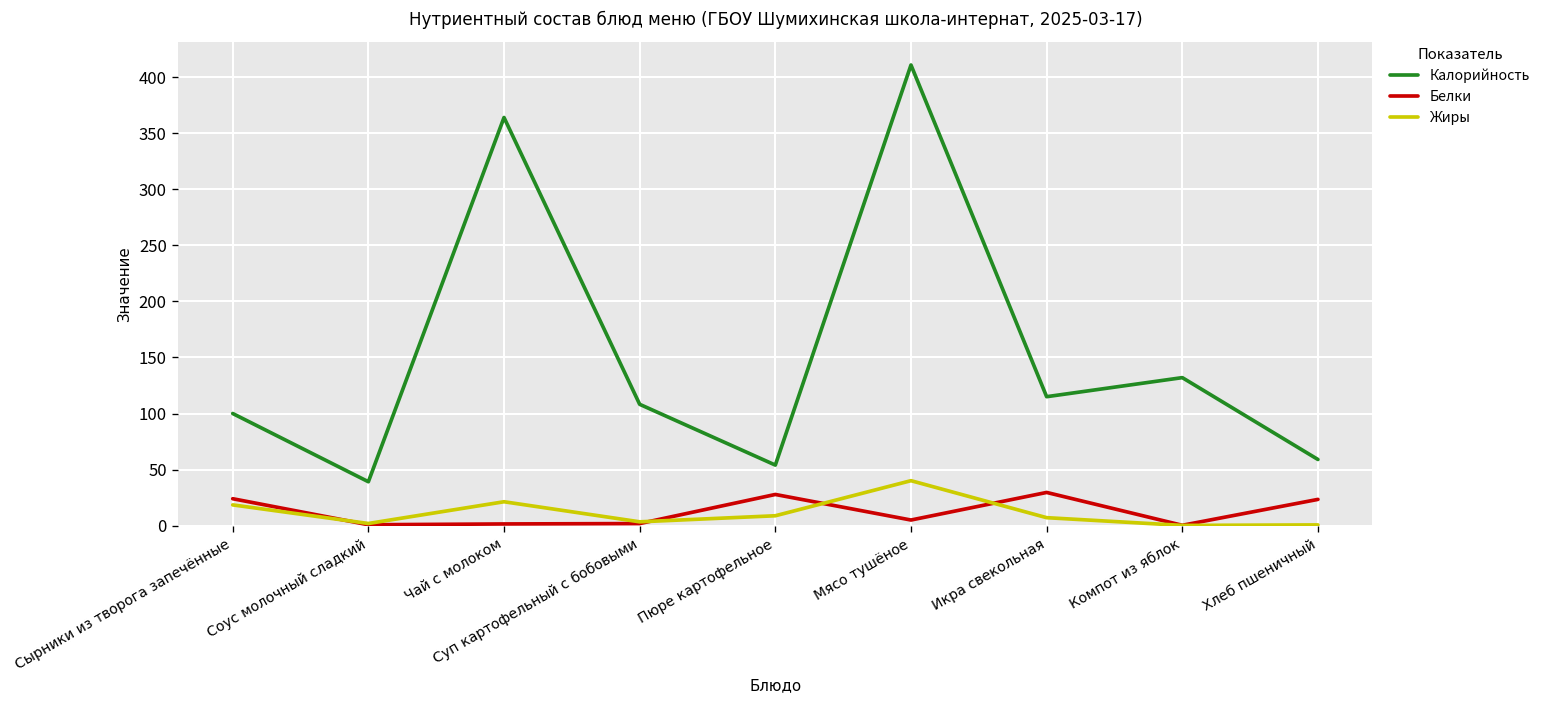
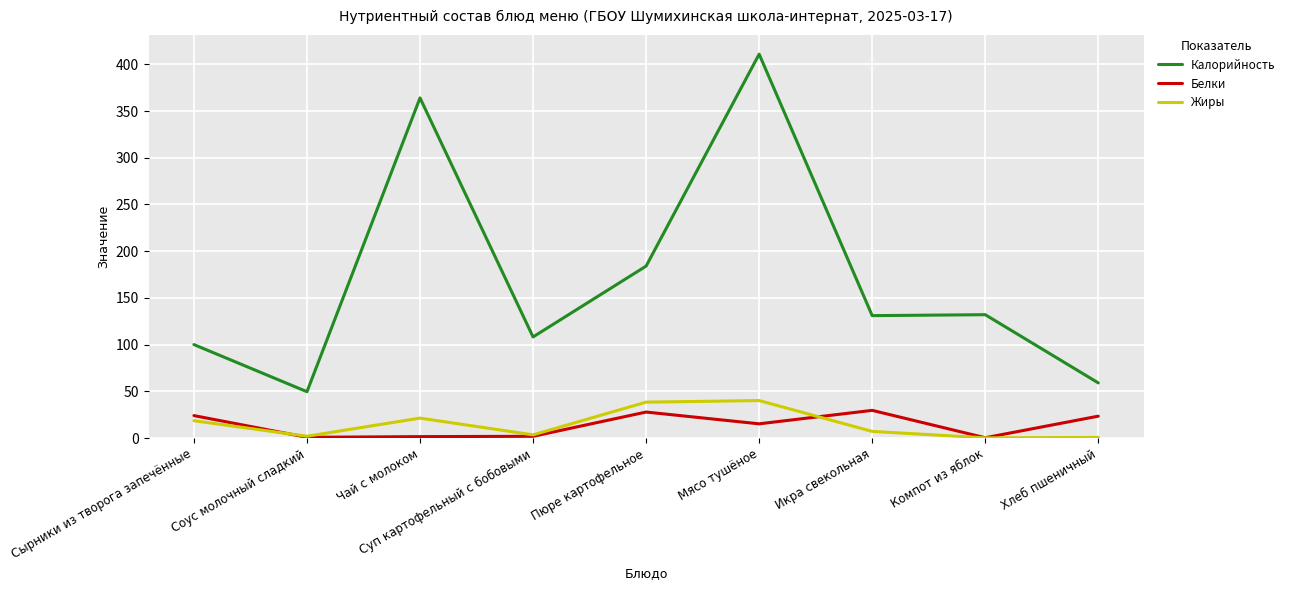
Калорийность, Соус молочный сладкий: 40 -> 50
Калорийность, Пюре картофельное: 50 -> 180
Жиры, Пюре картофельное: 10 -> 40
Белки, Мясо тушёное: 10 -> 20
Калорийность, Икра свекольная: 120 -> 130
